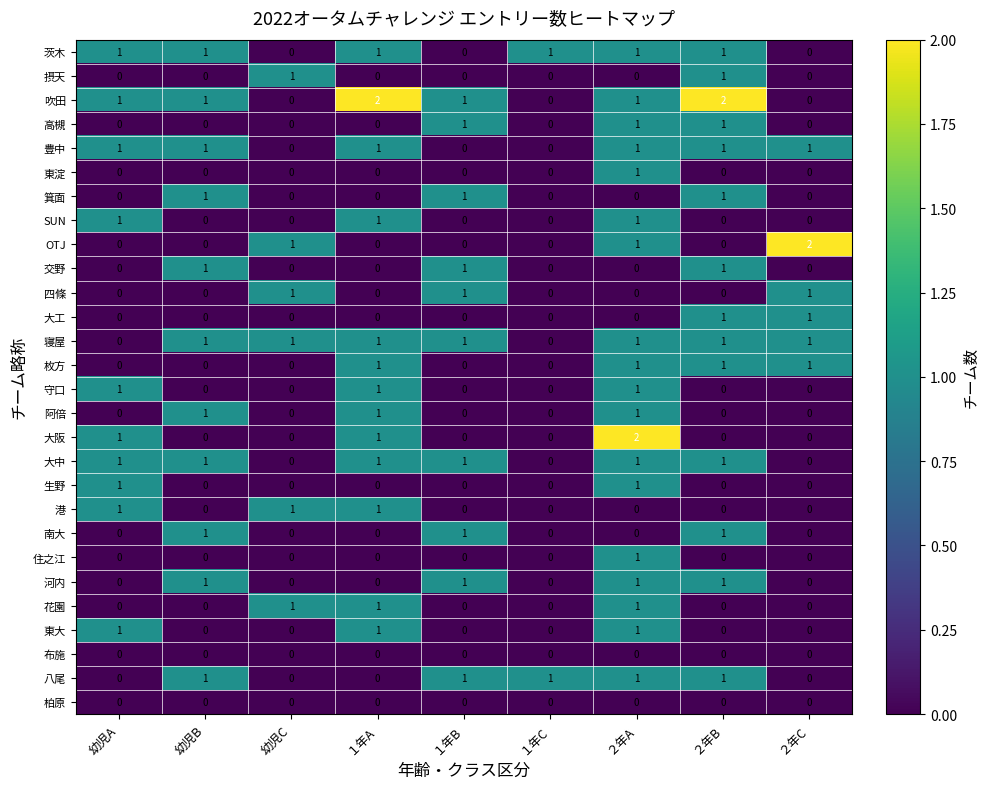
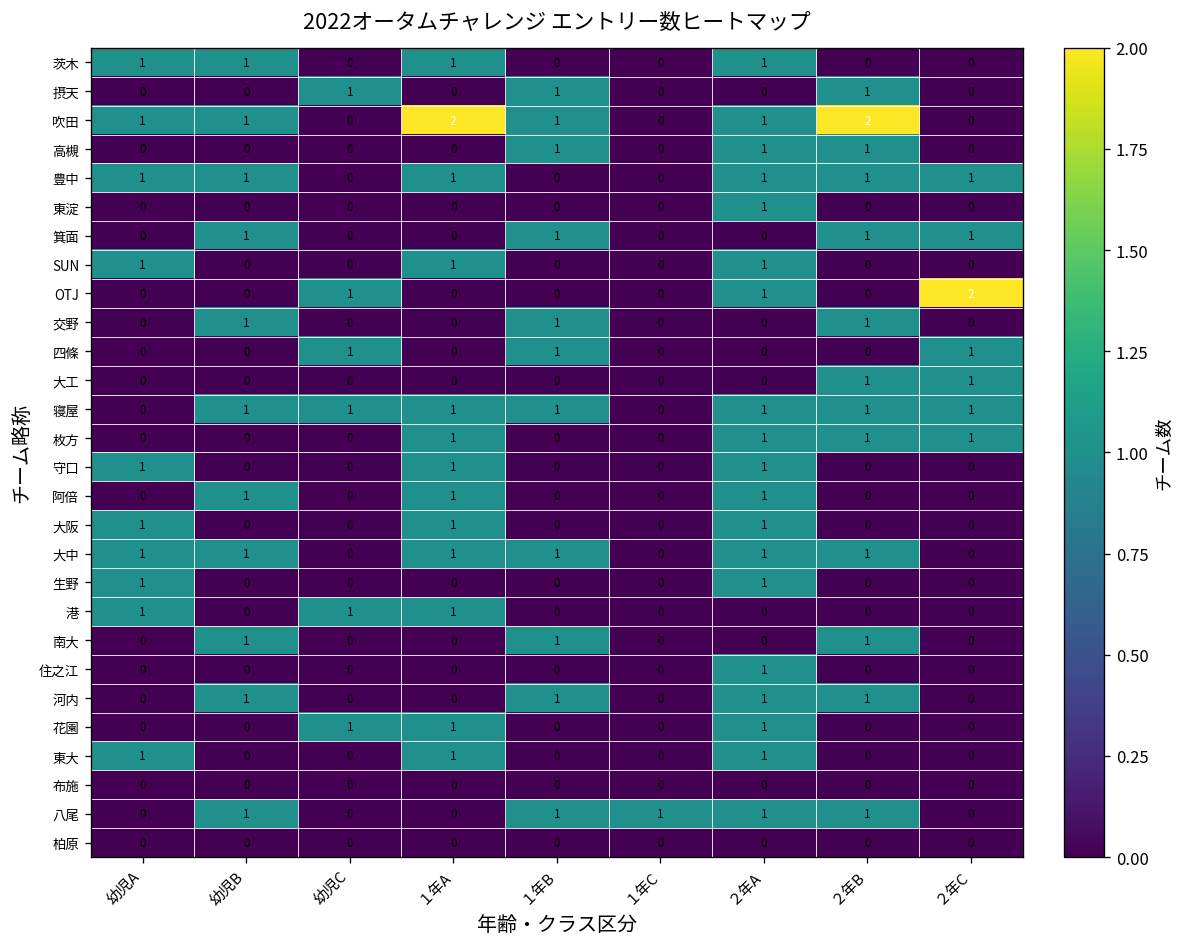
茨木, １年C: 1 -> 0
茨木, ２年B: 1 -> 0
摂天, １年B: 0 -> 1
箕面, ２年C: 0 -> 1
大阪, ２年A: 2 -> 1
